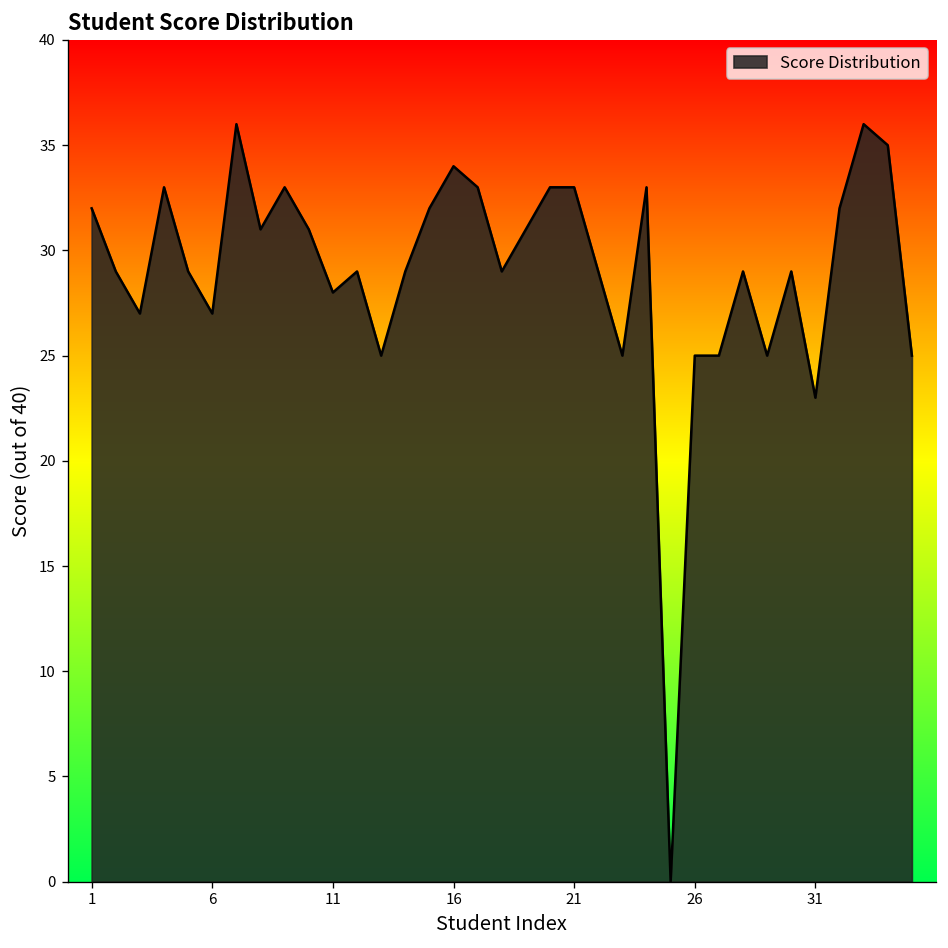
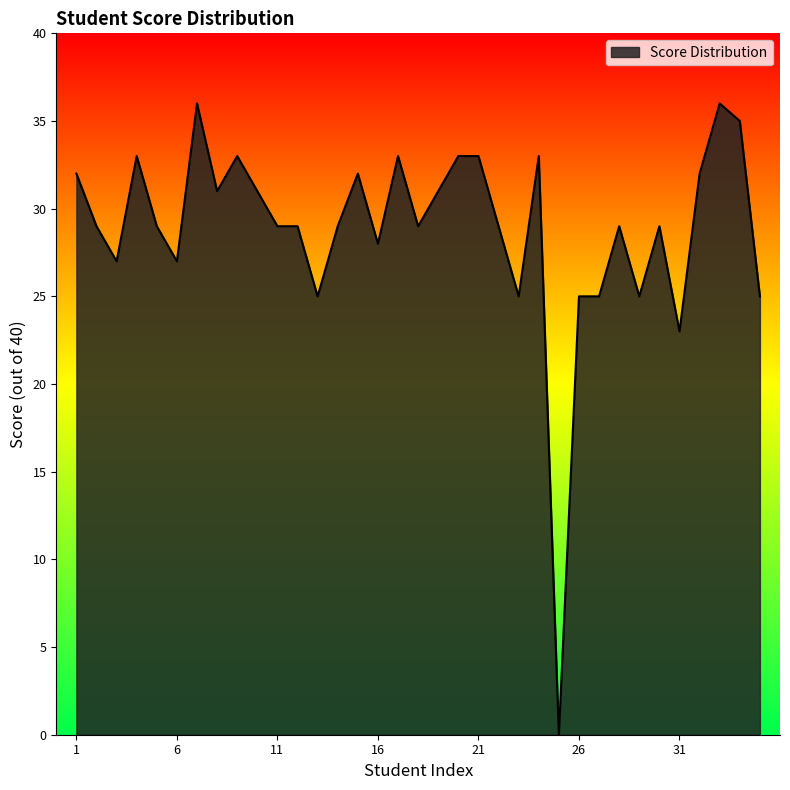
11: 28 -> 29
16: 34 -> 28
